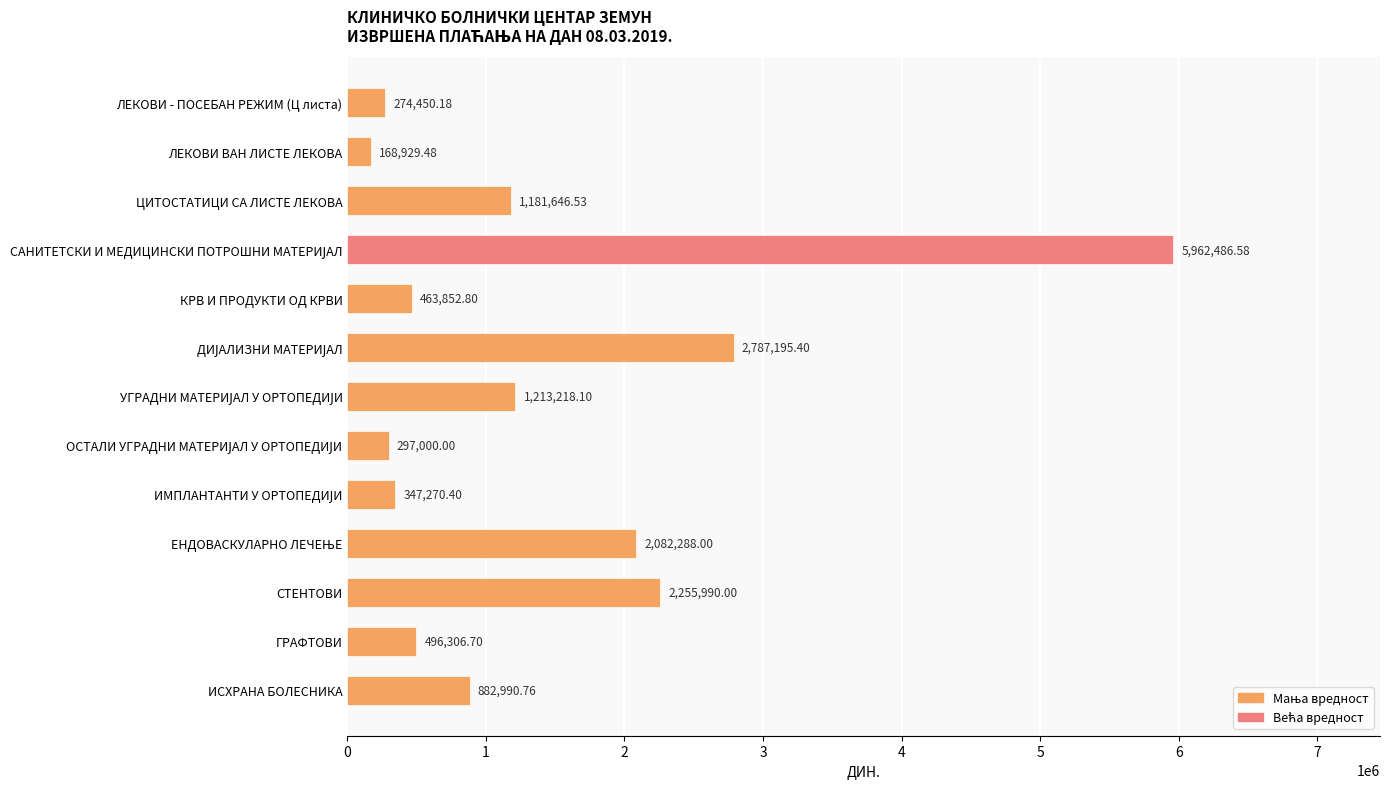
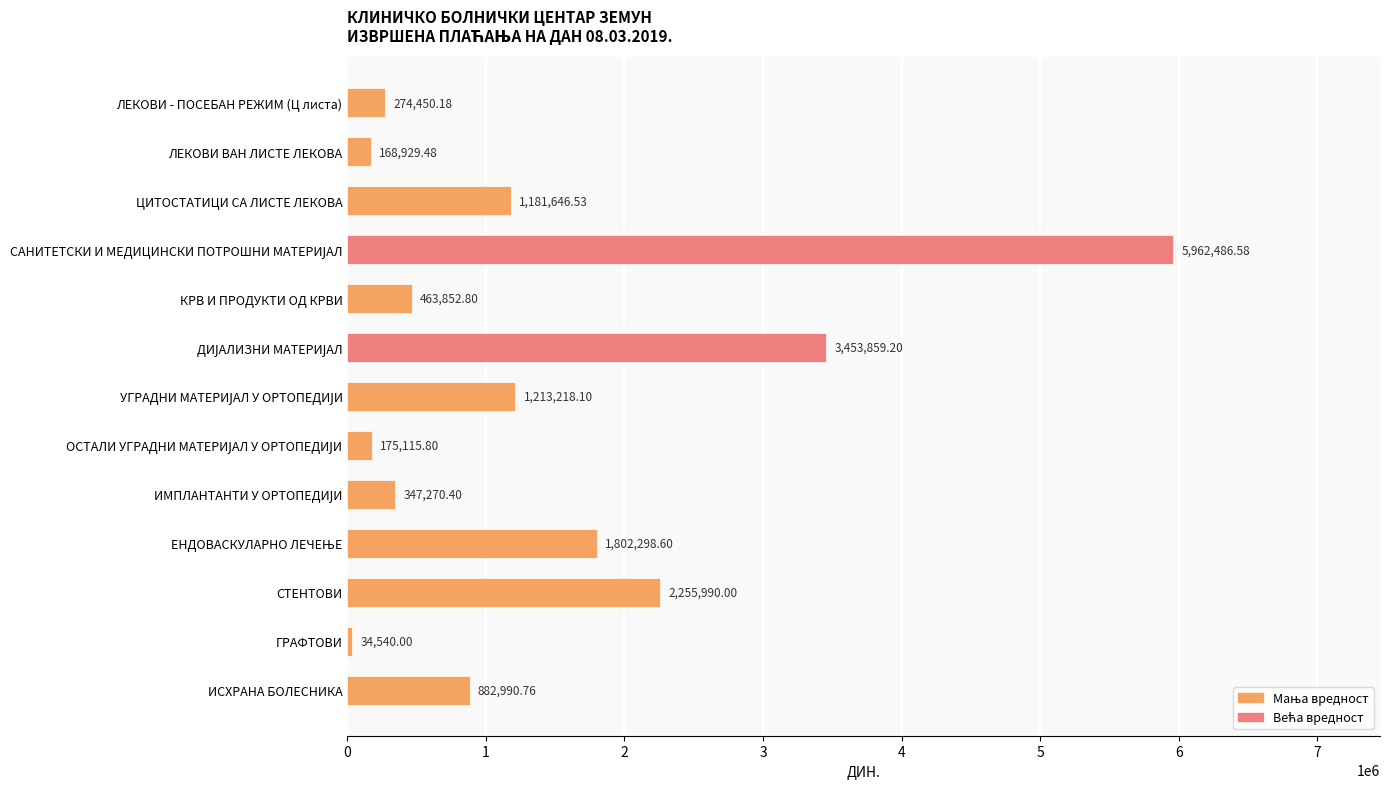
ДИЈАЛИЗНИ МАТЕРИЈАЛ: 2,787,195.40 -> 3,453,859.20
ОСТАЛИ УГРАДНИ МАТЕРИЈАЛ У ОРТОПЕДИЈИ: 297,000.00 -> 175,115.80
ЕНДОВАСКУЛАРНО ЛЕЧЕЊЕ: 2,082,288.00 -> 1,802,298.60
ГРАФТОВИ: 496,306.70 -> 34,540.00
